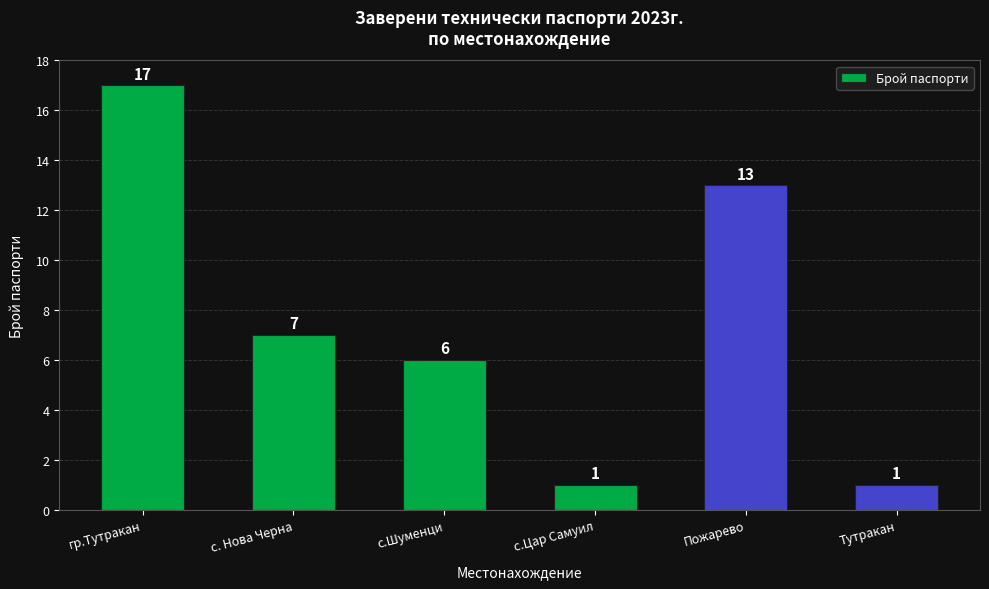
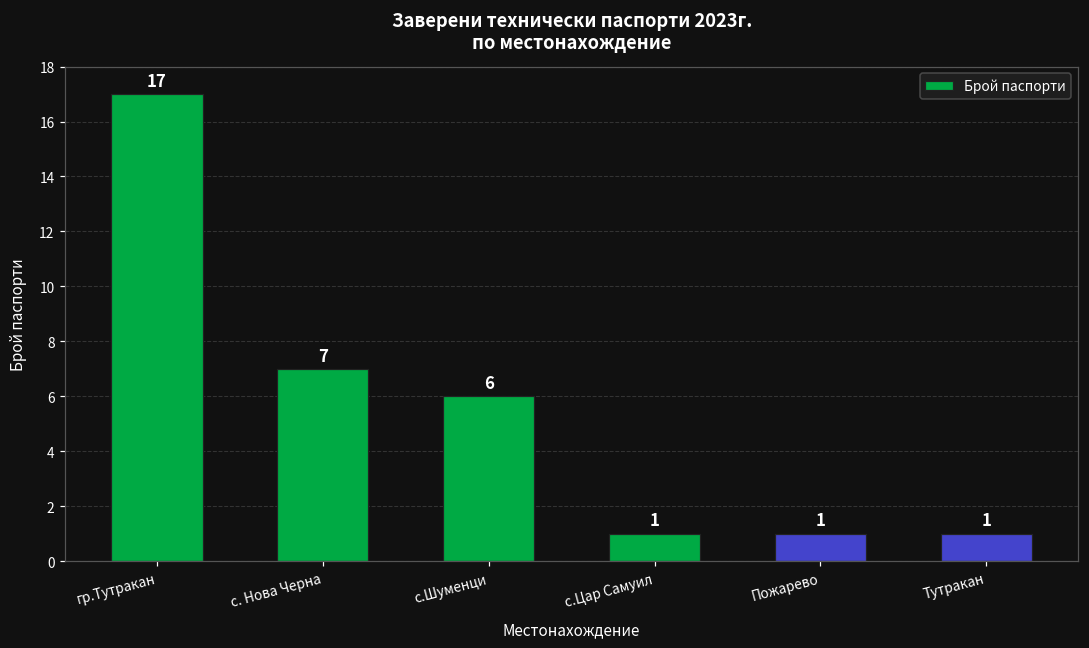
Пожарево: 13 -> 1
